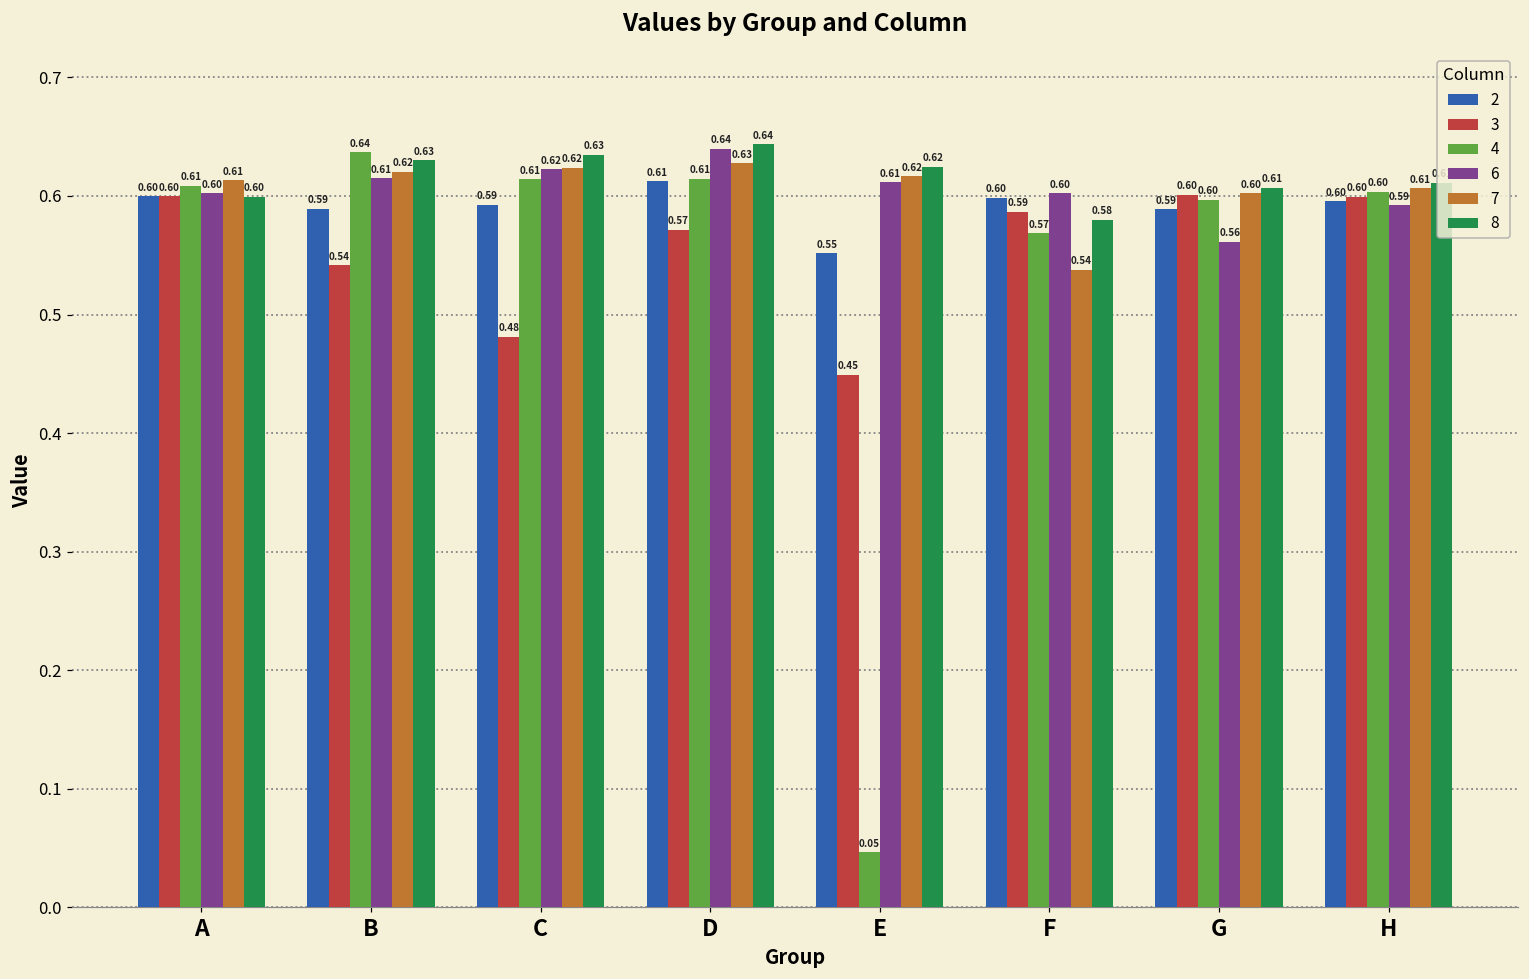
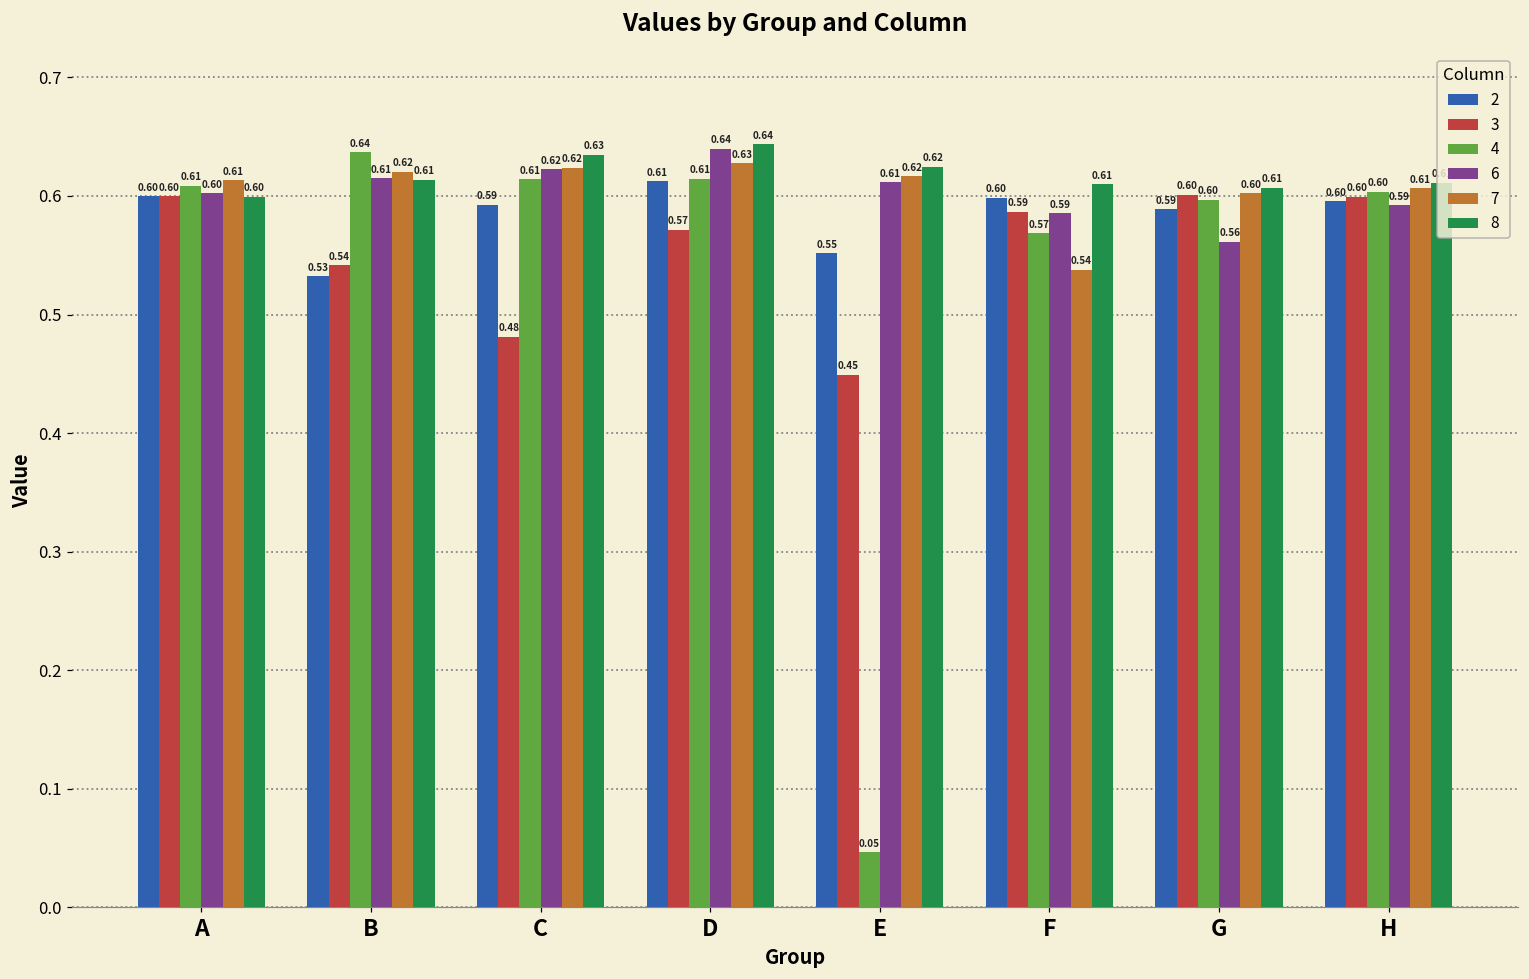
2, B: 0.59 -> 0.53
8, B: 0.63 -> 0.61
6, F: 0.60 -> 0.59
8, F: 0.58 -> 0.61
